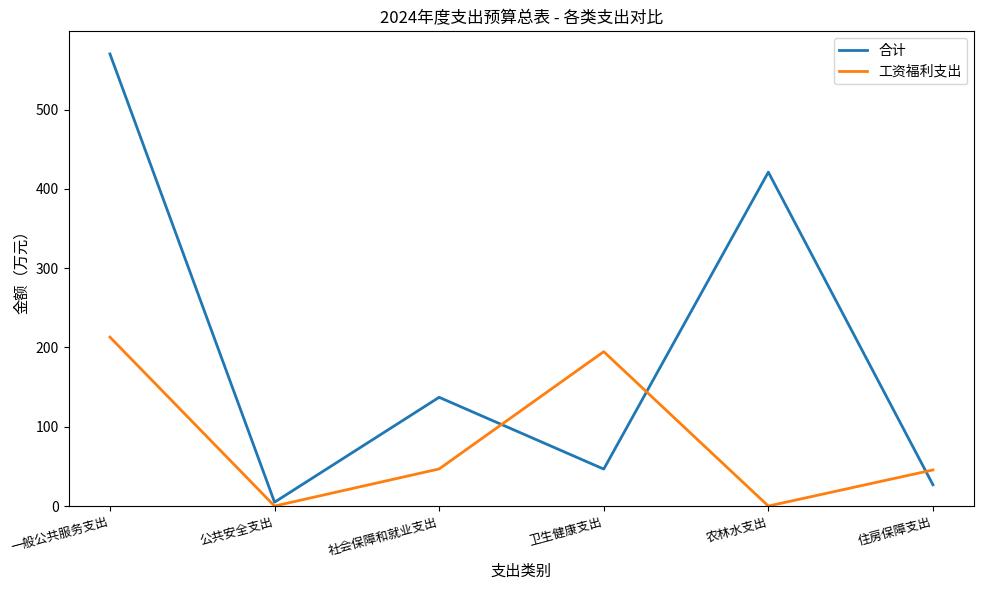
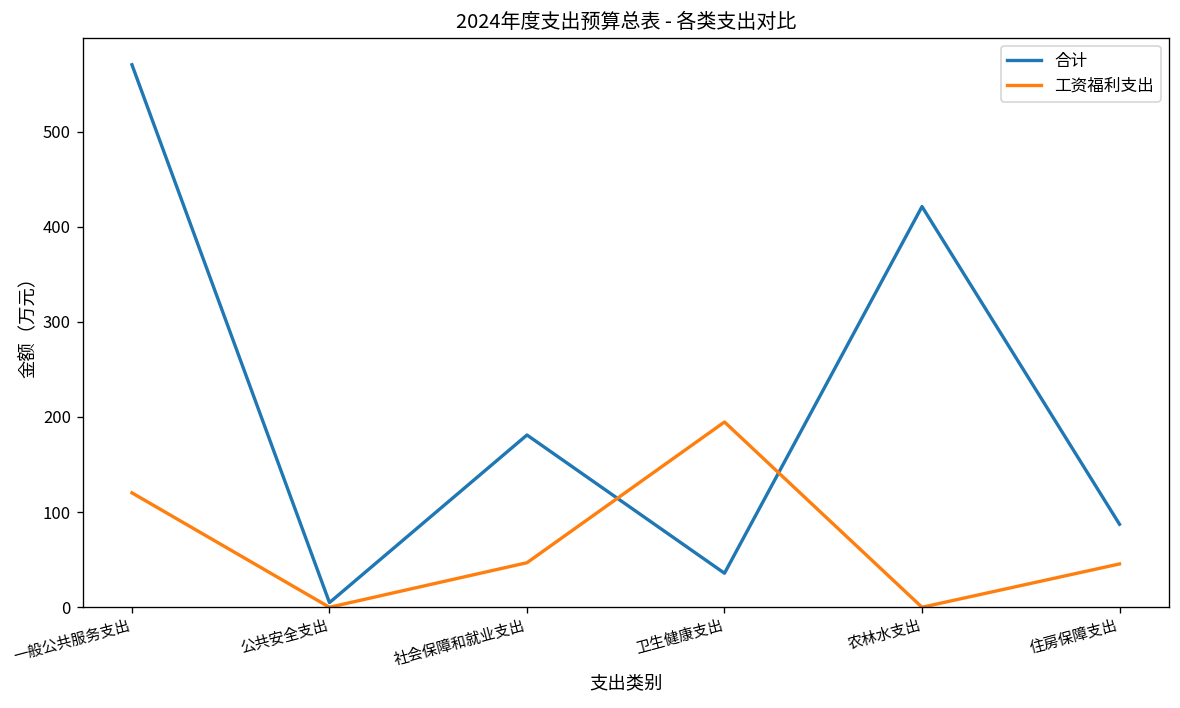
工资福利支出, 一般公共服务支出: 210 -> 120
合计, 社会保障和就业支出: 140 -> 180
合计, 卫生健康支出: 50 -> 40
合计, 住房保障支出: 30 -> 90
